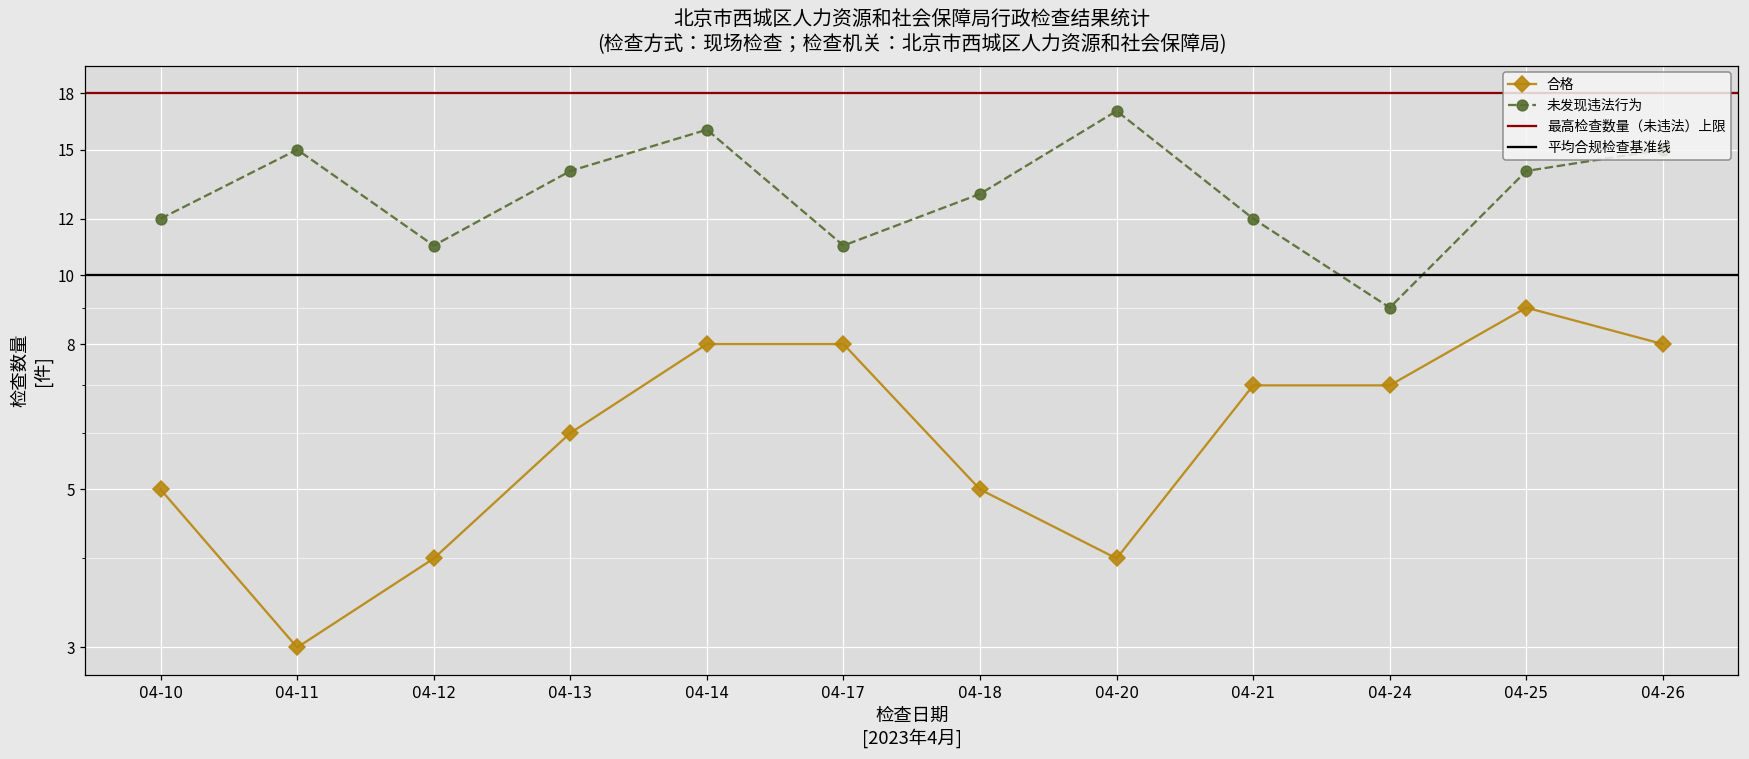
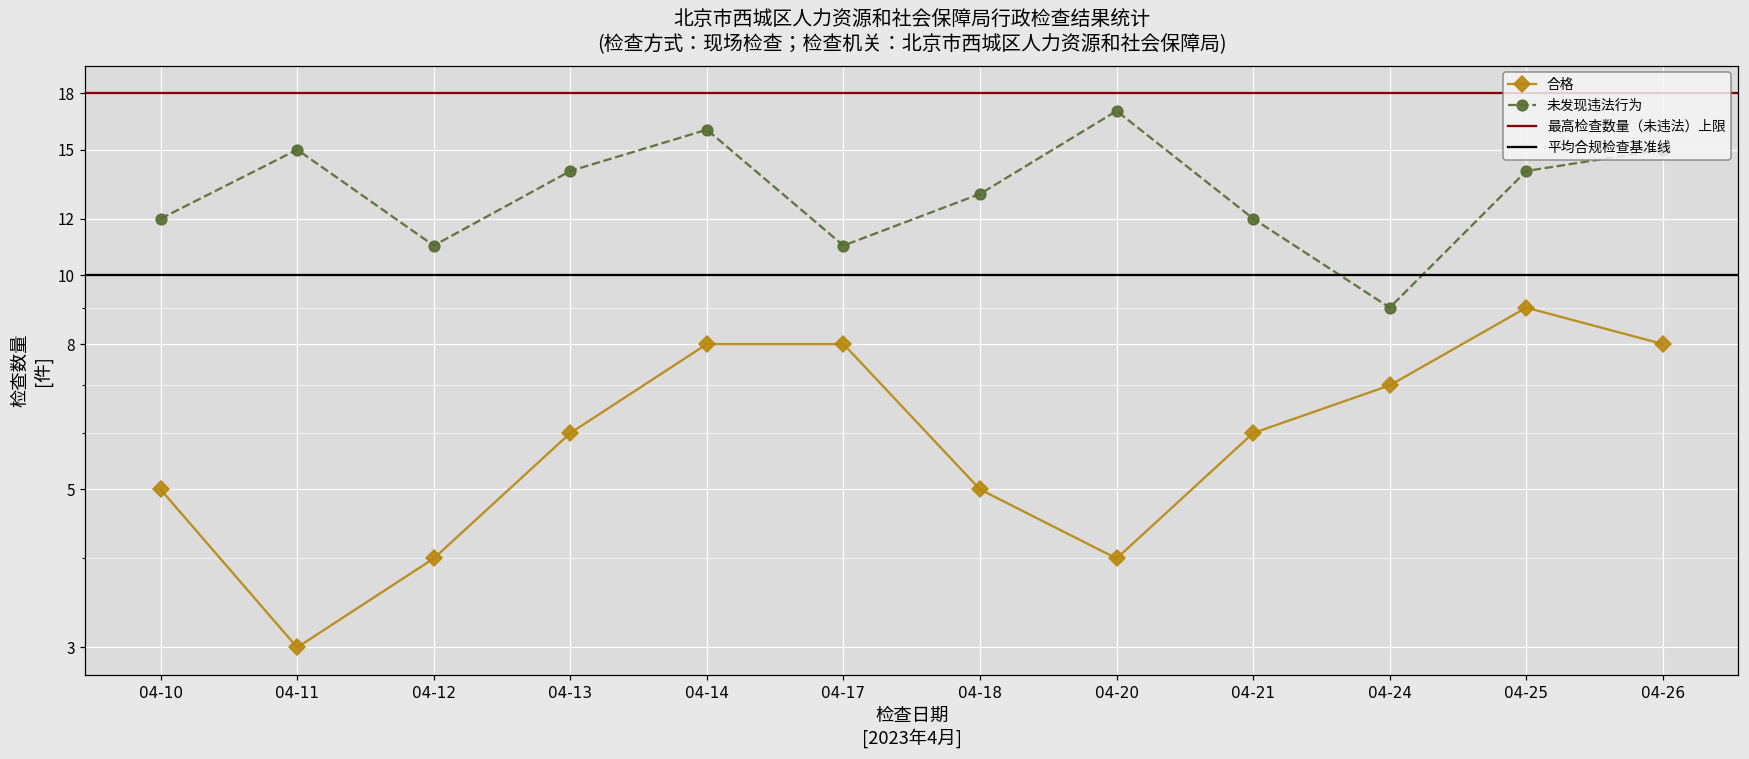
合格, 04-21: 7 -> 6
